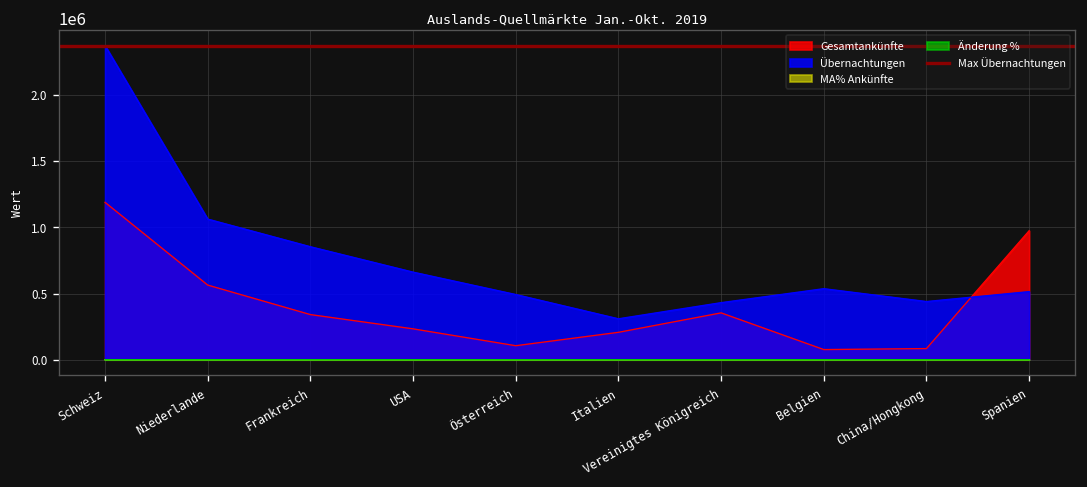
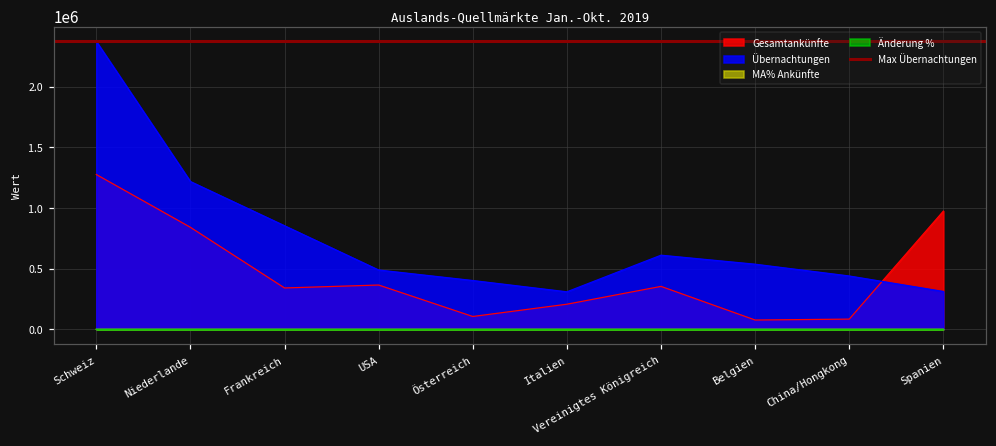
Gesamtankünfte, Schweiz: 1190000 -> 1280000
Gesamtankünfte, Niederlande: 560000 -> 840000
Übernachtungen, Niederlande: 1060000 -> 1220000
Gesamtankünfte, USA: 230000 -> 360000
Übernachtungen, USA: 660000 -> 490000
Übernachtungen, Österreich: 490000 -> 400000
Übernachtungen, Vereinigtes Königreich: 430000 -> 610000
Übernachtungen, Spanien: 510000 -> 310000
